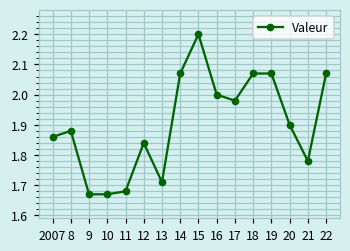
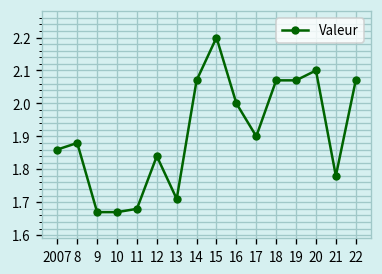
17: 1.98 -> 1.90
20: 1.9 -> 2.1
